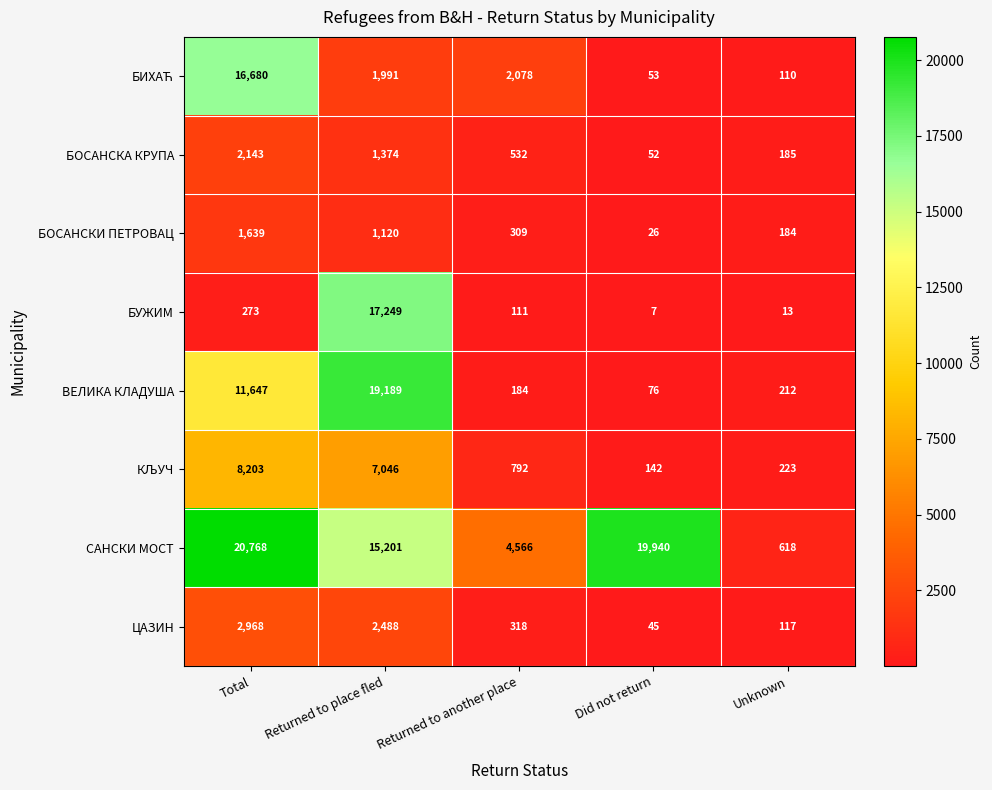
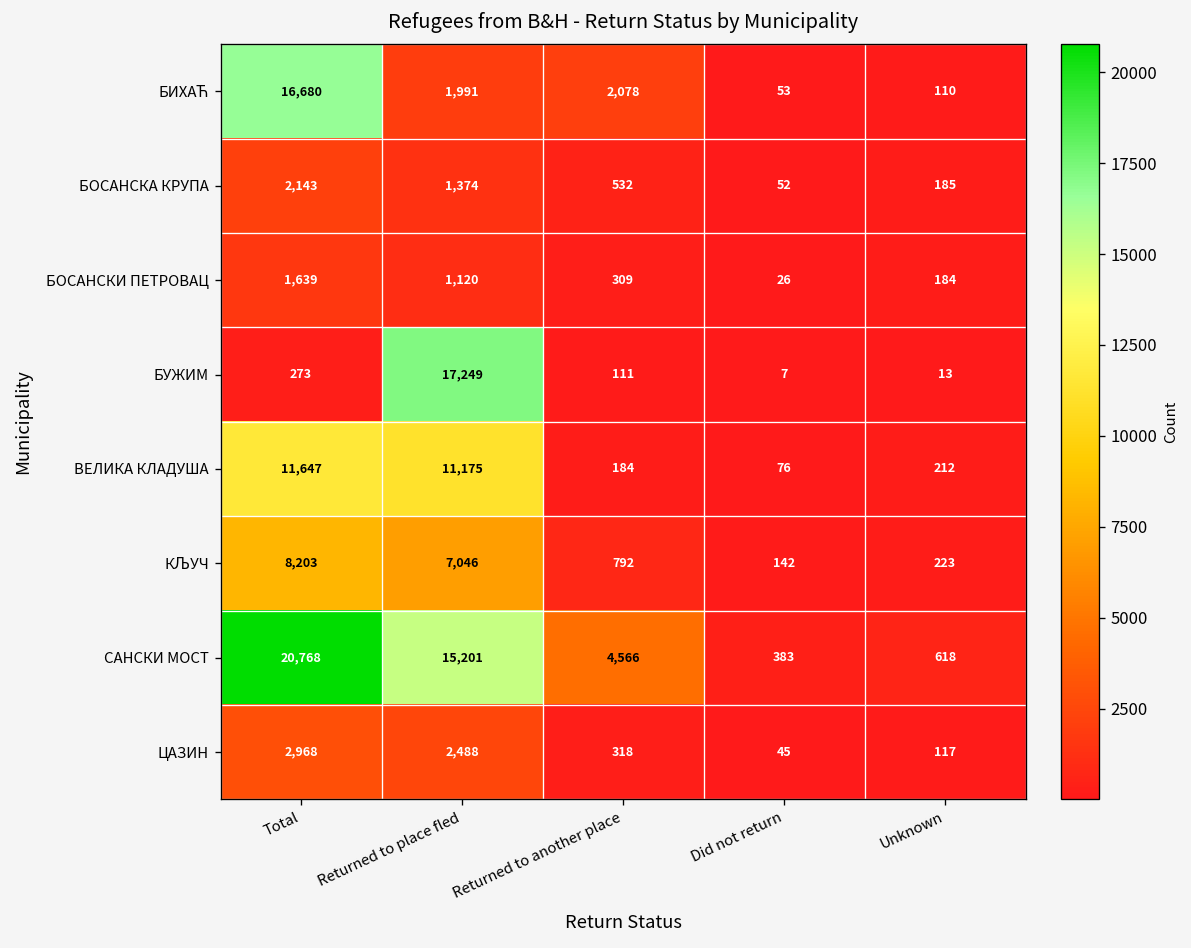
ВЕЛИКА КЛАДУША, Returned to place fled: 19,189 -> 11,175
САНСКИ МОСТ, Did not return: 19,940 -> 383
